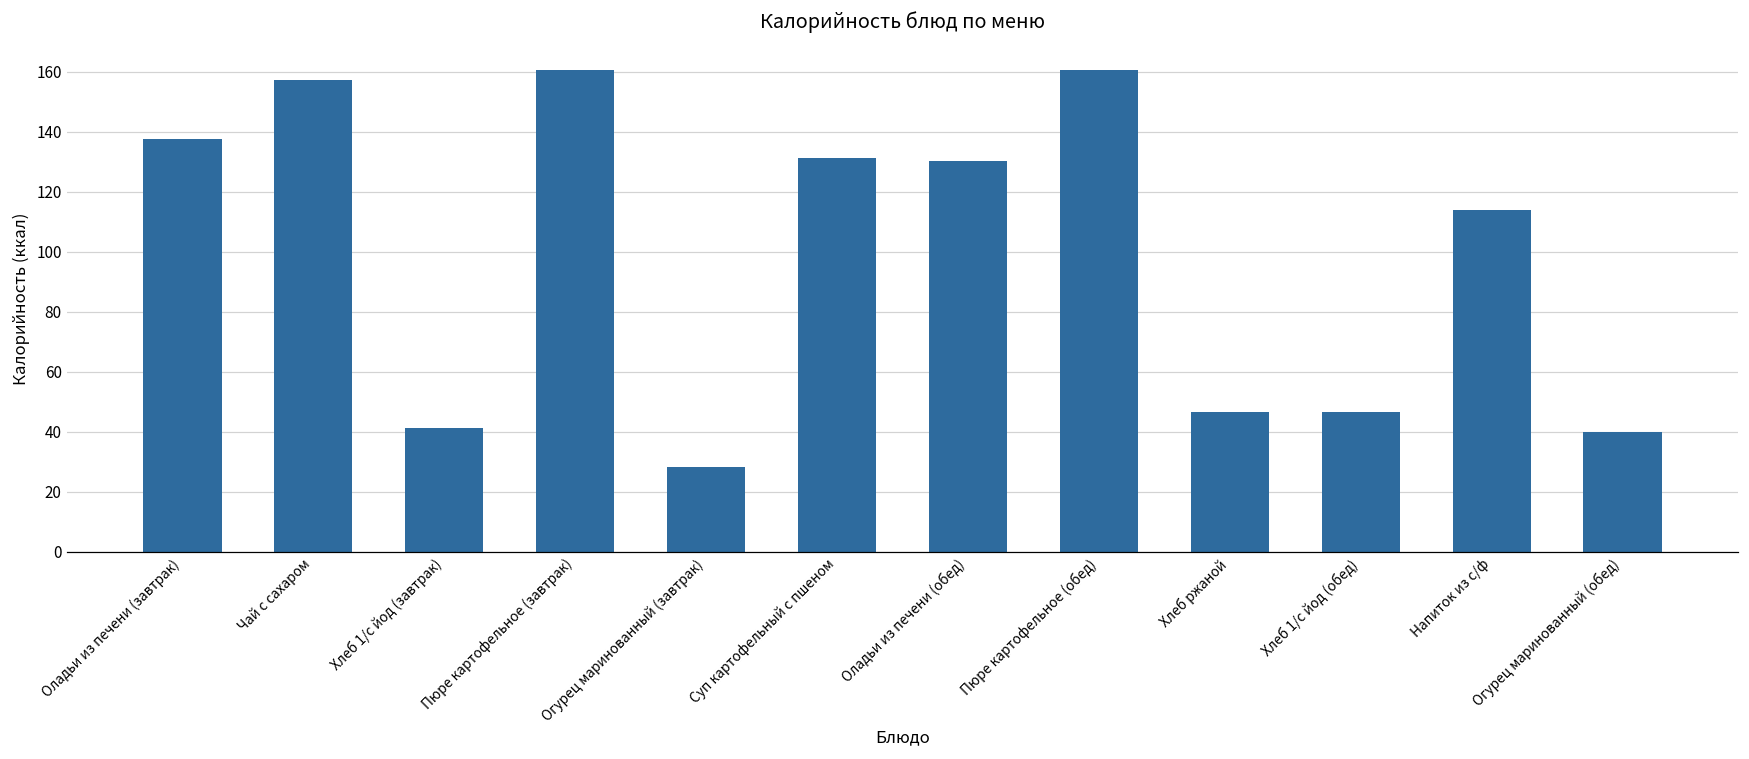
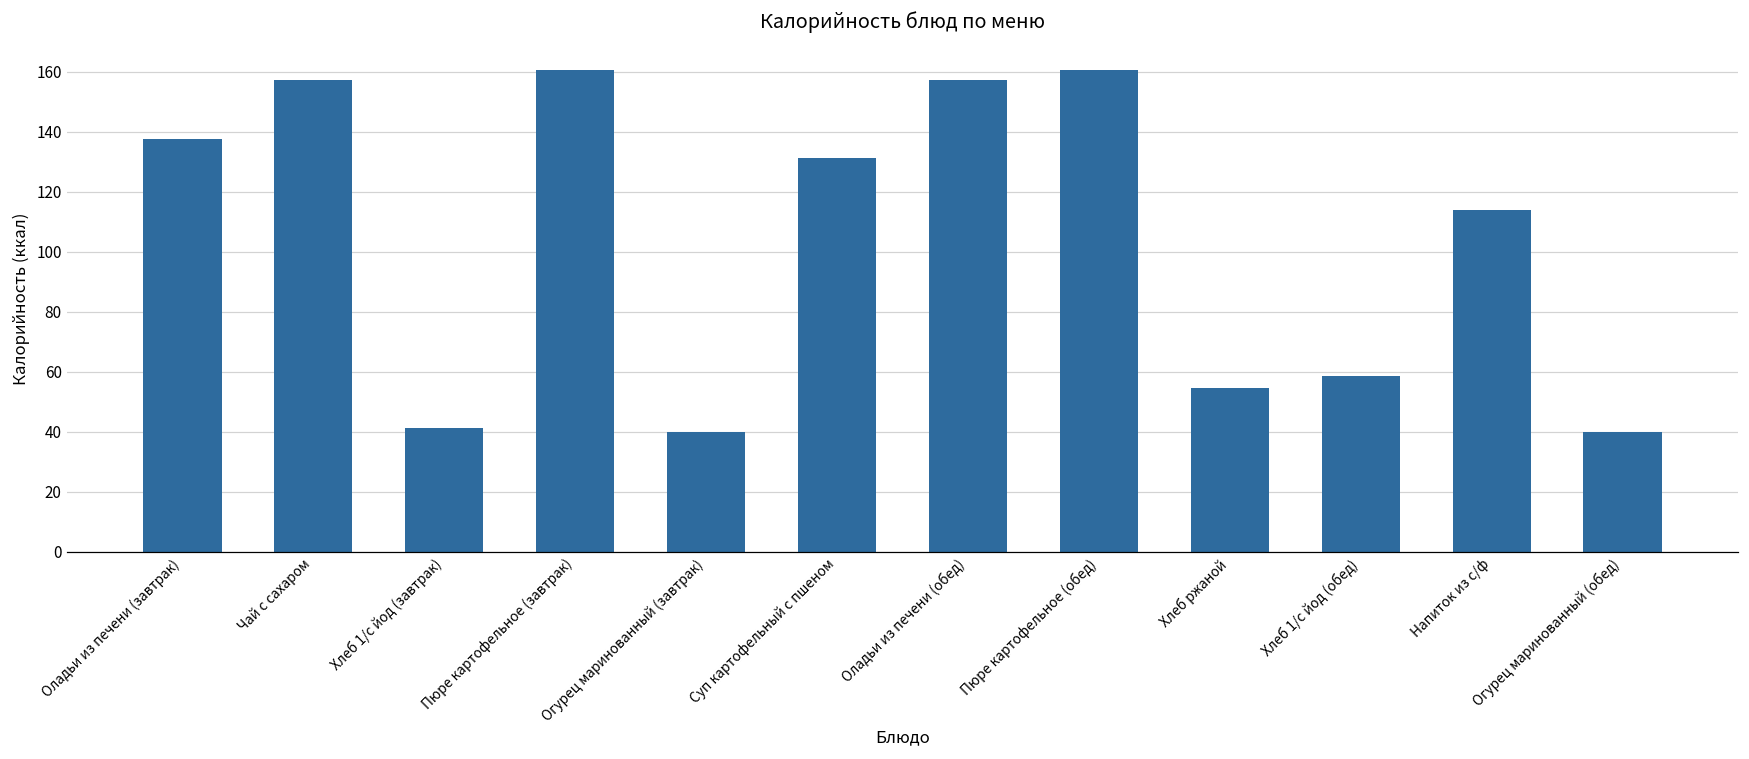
Огурец маринованный (завтрак): 28 -> 40
Оладьи из печени (обед): 130 -> 157
Хлеб ржаной: 46 -> 55
Хлеб 1/с йод (обед): 46 -> 59
